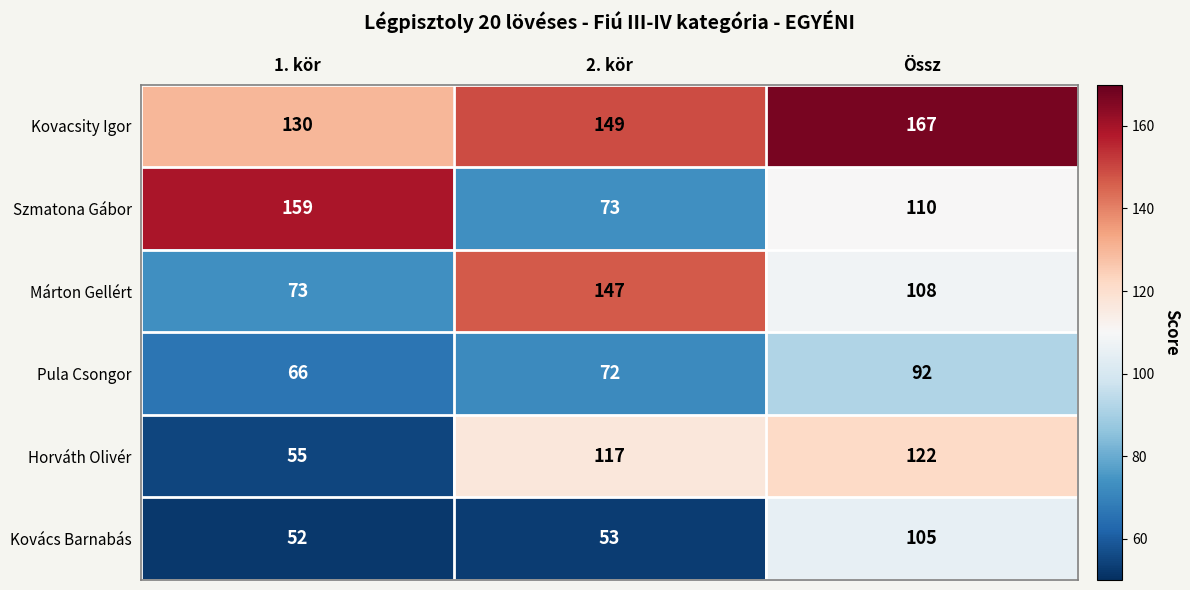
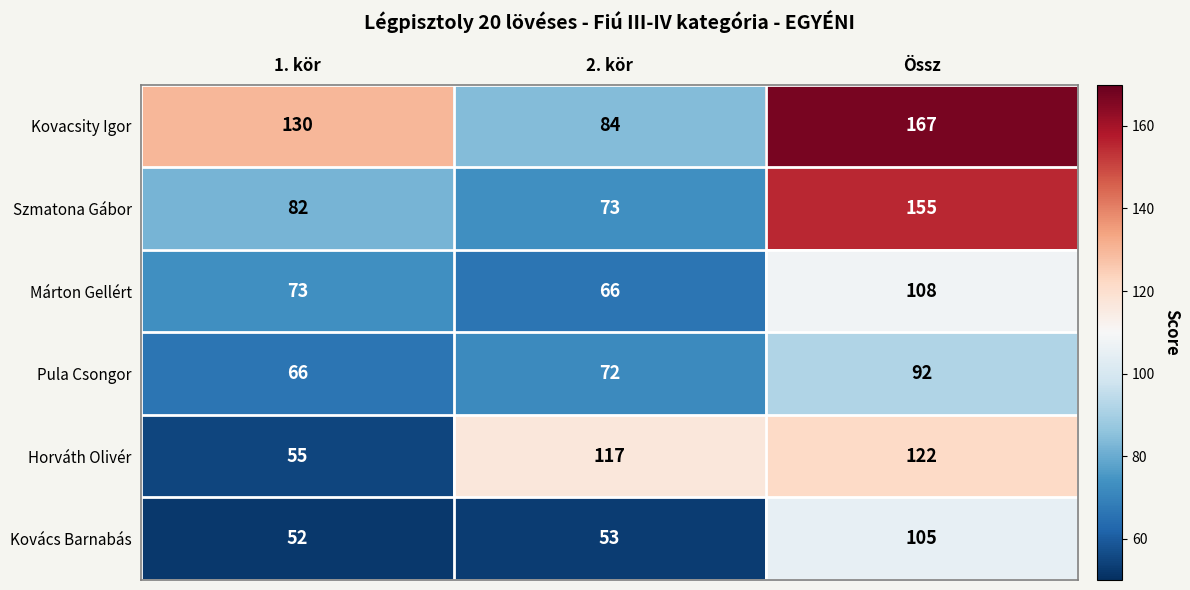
Kovacsity Igor, 2. kör: 149 -> 84
Szmatona Gábor, 1. kör: 159 -> 82
Szmatona Gábor, Össz: 110 -> 155
Márton Gellért, 2. kör: 147 -> 66
